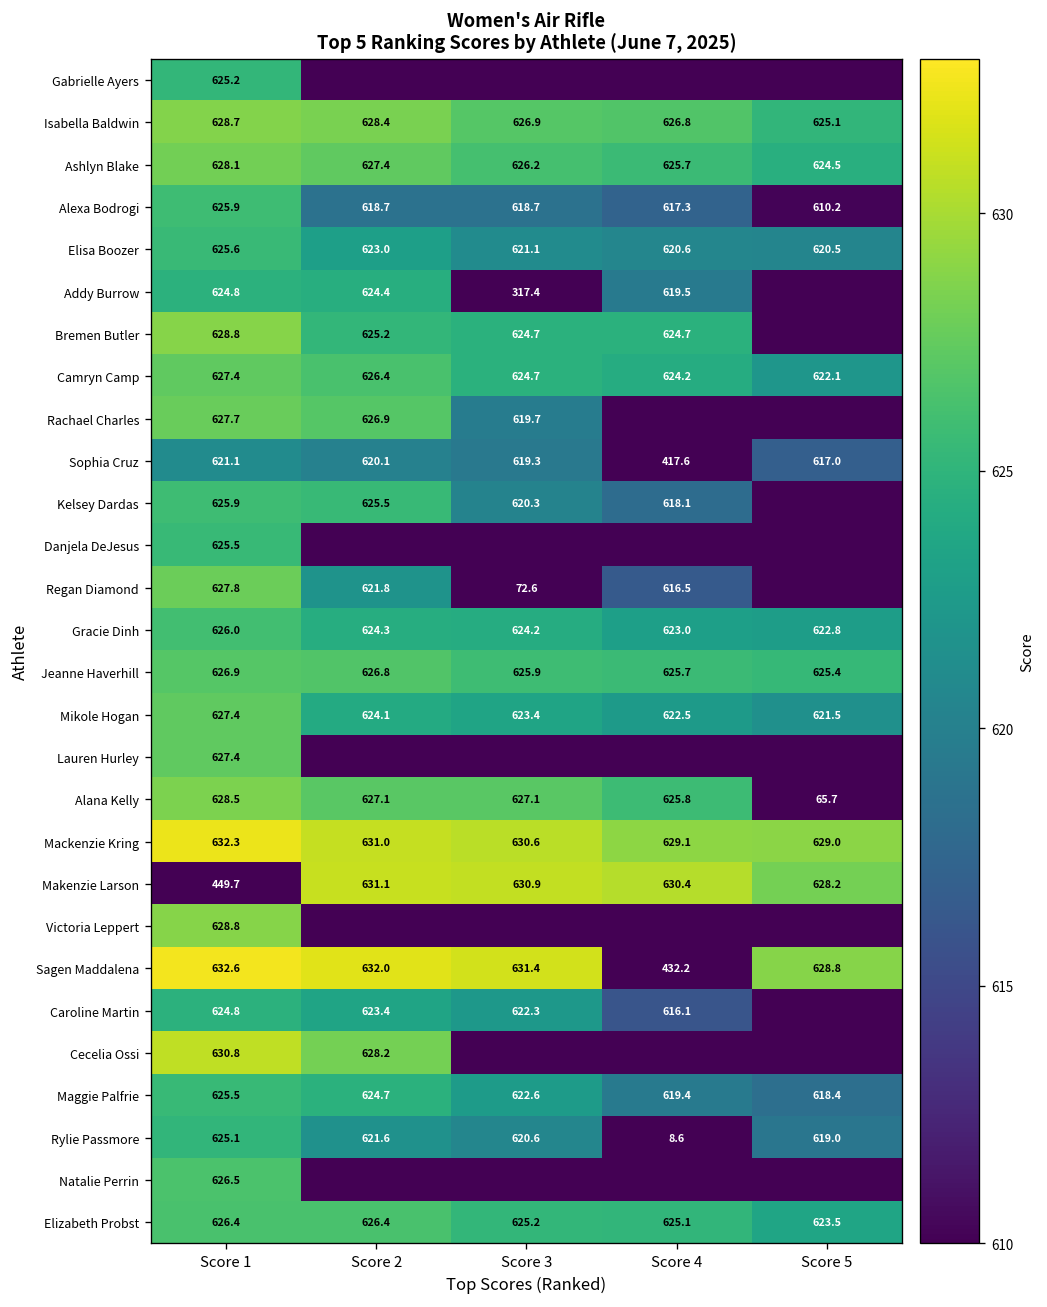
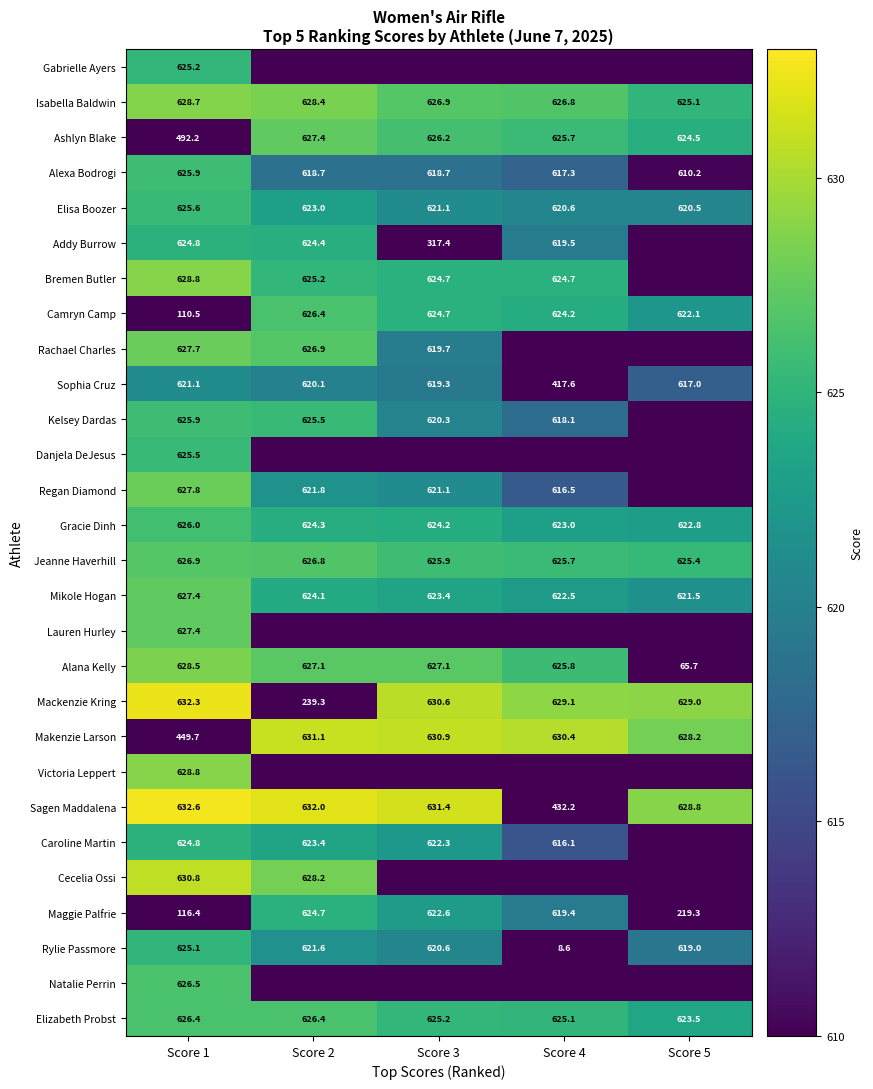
Ashlyn Blake, Score 1: 628.1 -> 492.2
Camryn Camp, Score 1: 627.4 -> 110.5
Regan Diamond, Score 3: 72.6 -> 621.1
Mackenzie Kring, Score 2: 631.0 -> 239.3
Maggie Palfrie, Score 1: 625.5 -> 116.4
Maggie Palfrie, Score 5: 618.4 -> 219.3
